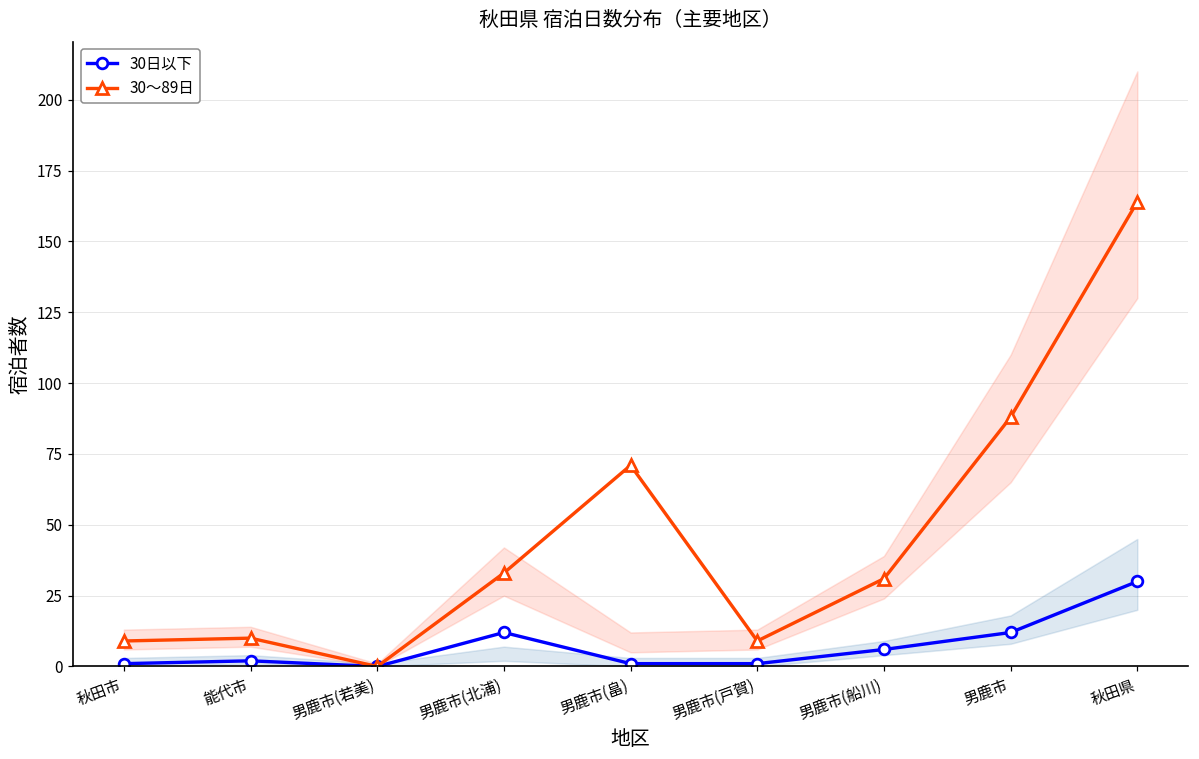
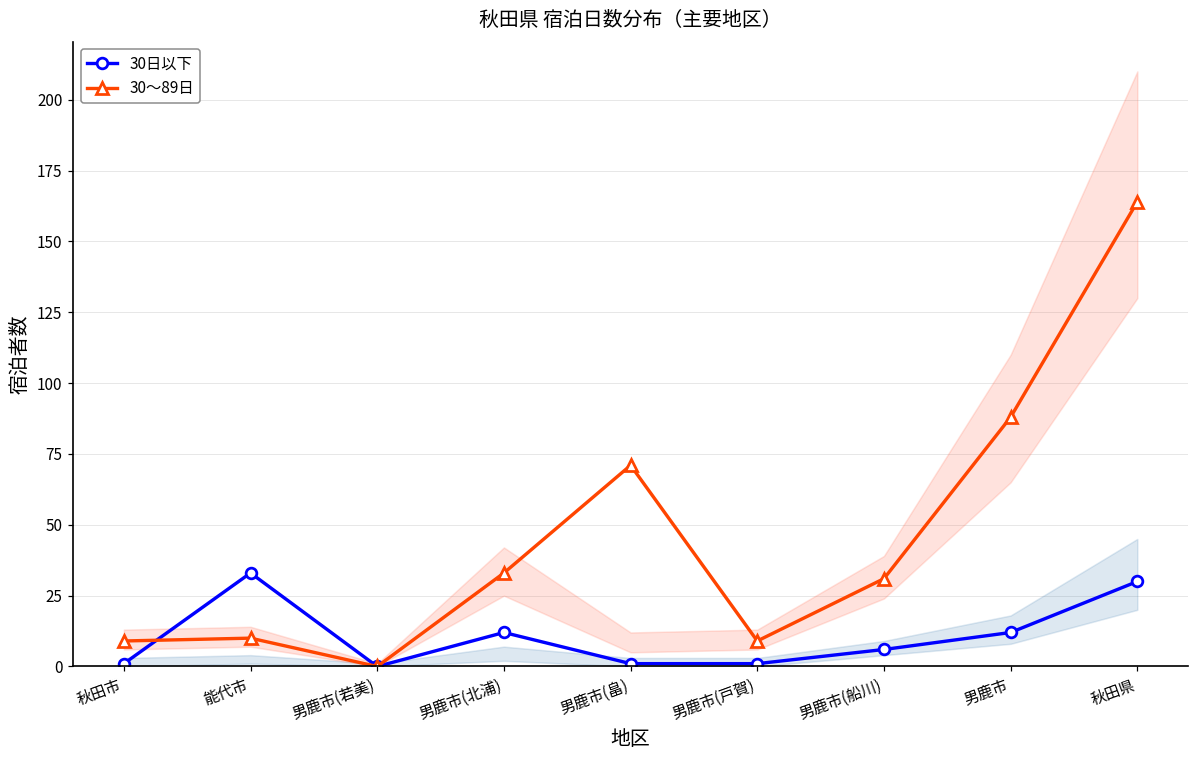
30日以下, 能代市: 2 -> 33
